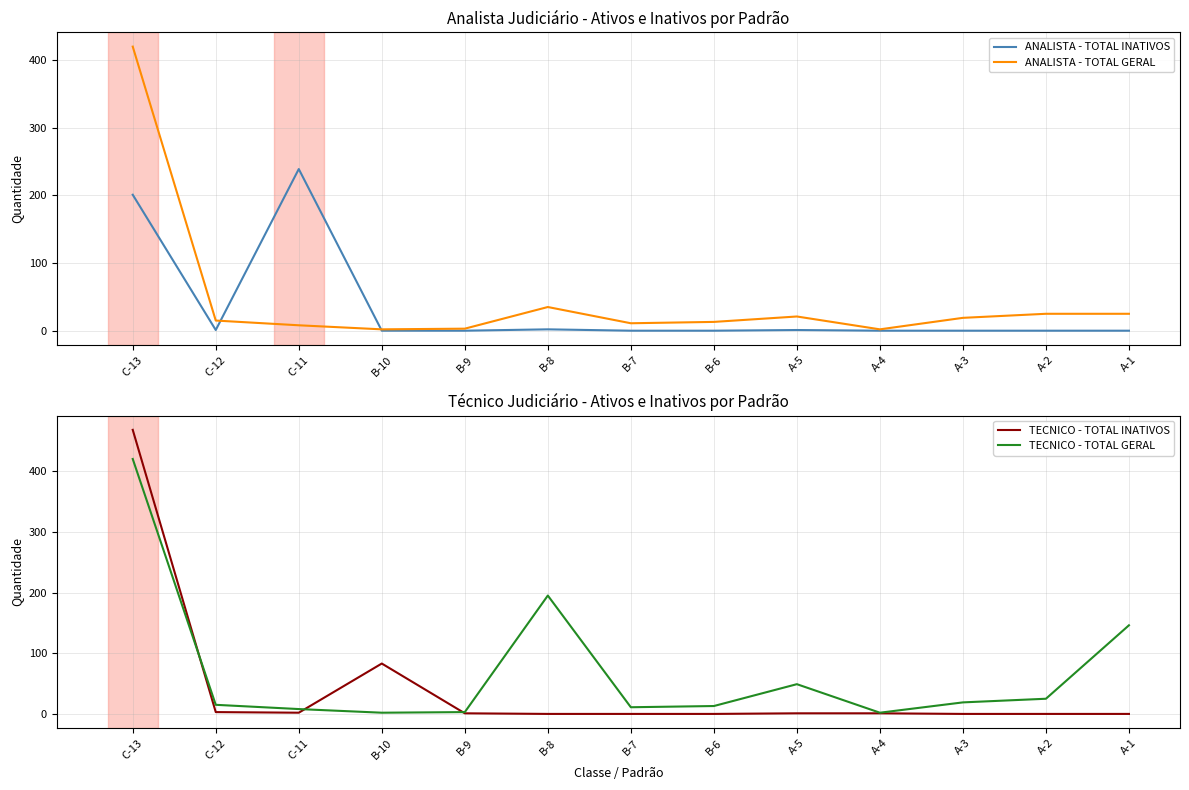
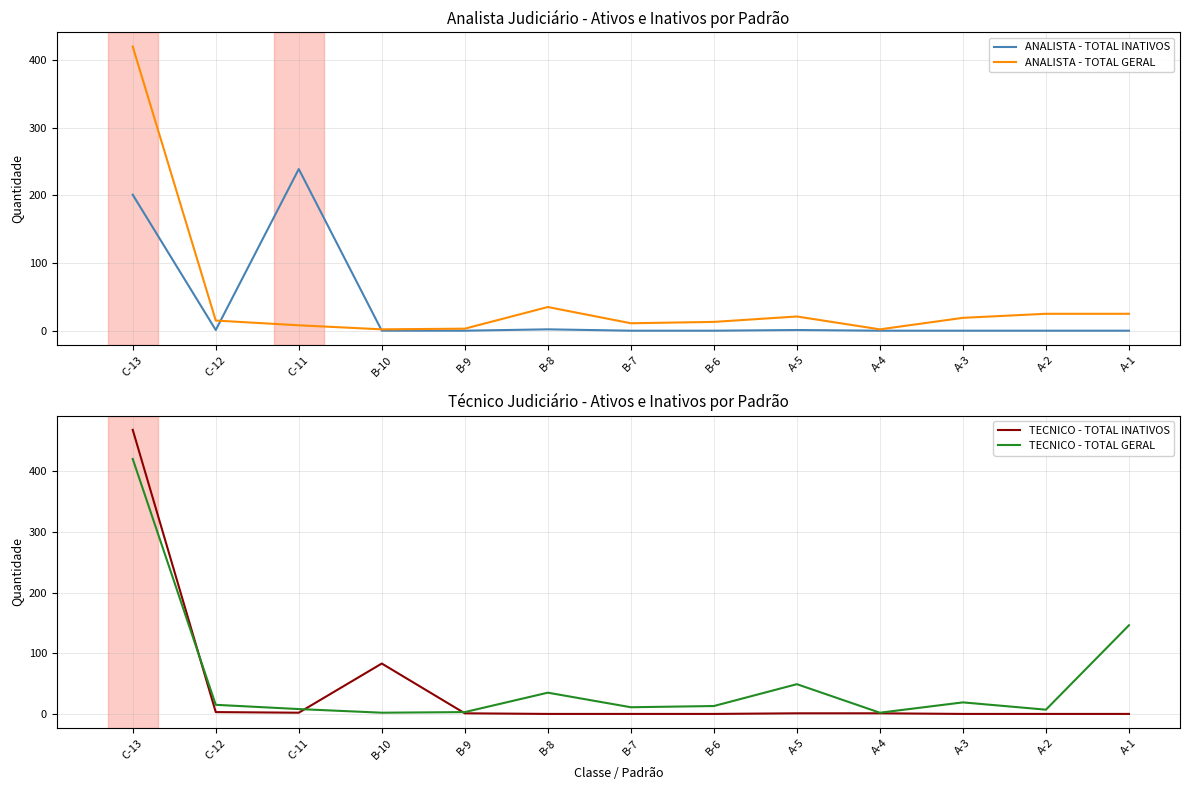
Técnico Judiciário - Ativos e Inativos por Padrão, TECNICO - TOTAL GERAL, B-8: 200 -> 40
Técnico Judiciário - Ativos e Inativos por Padrão, TECNICO - TOTAL GERAL, A-2: 30 -> 10
